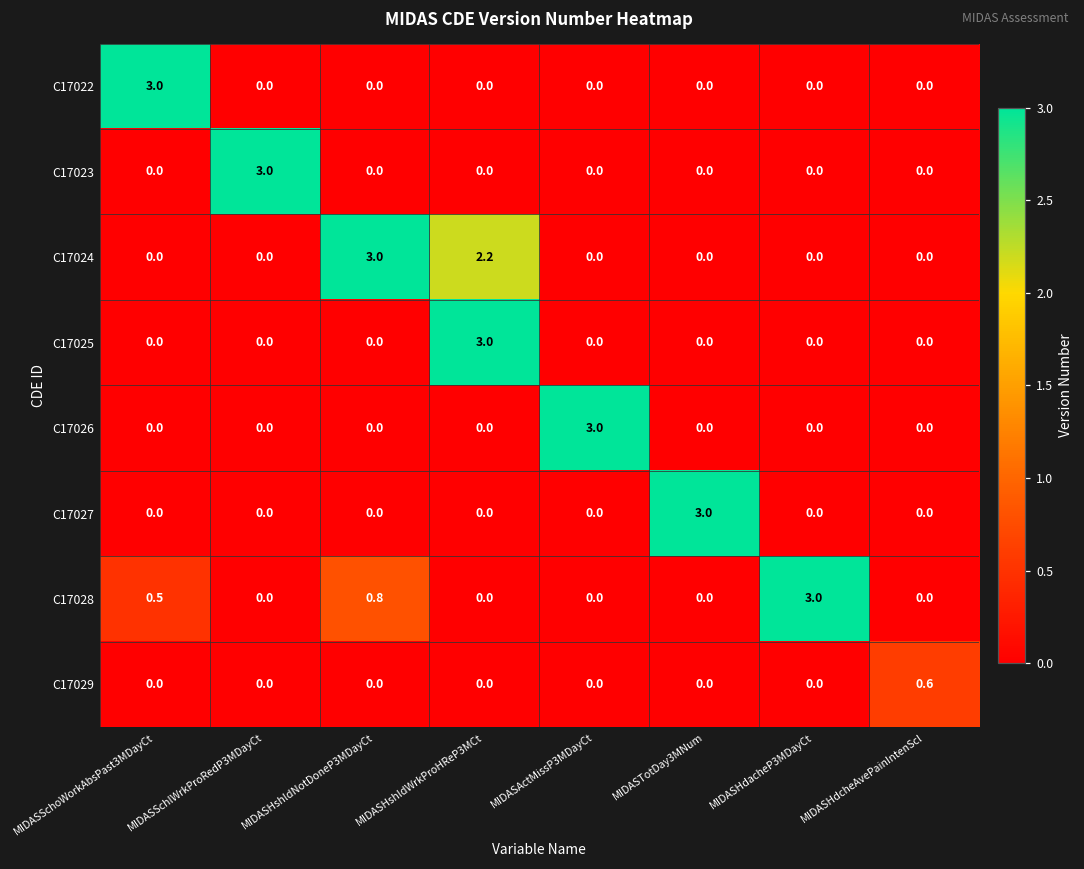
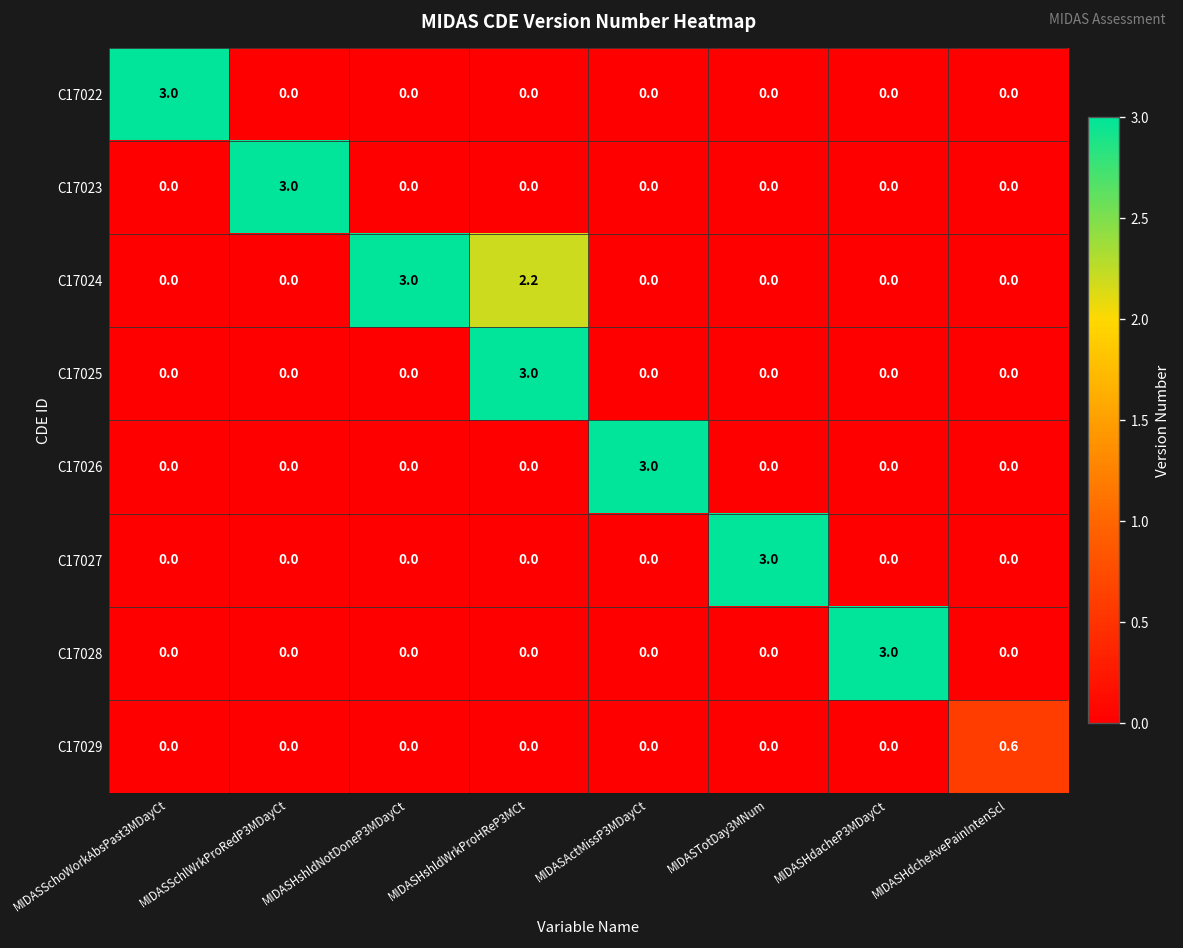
C17028, MIDASSchoWorkAbsPast3MDayCt: 0.5 -> 0.0
C17028, MIDASHshldNotDoneP3MDayCt: 0.8 -> 0.0
